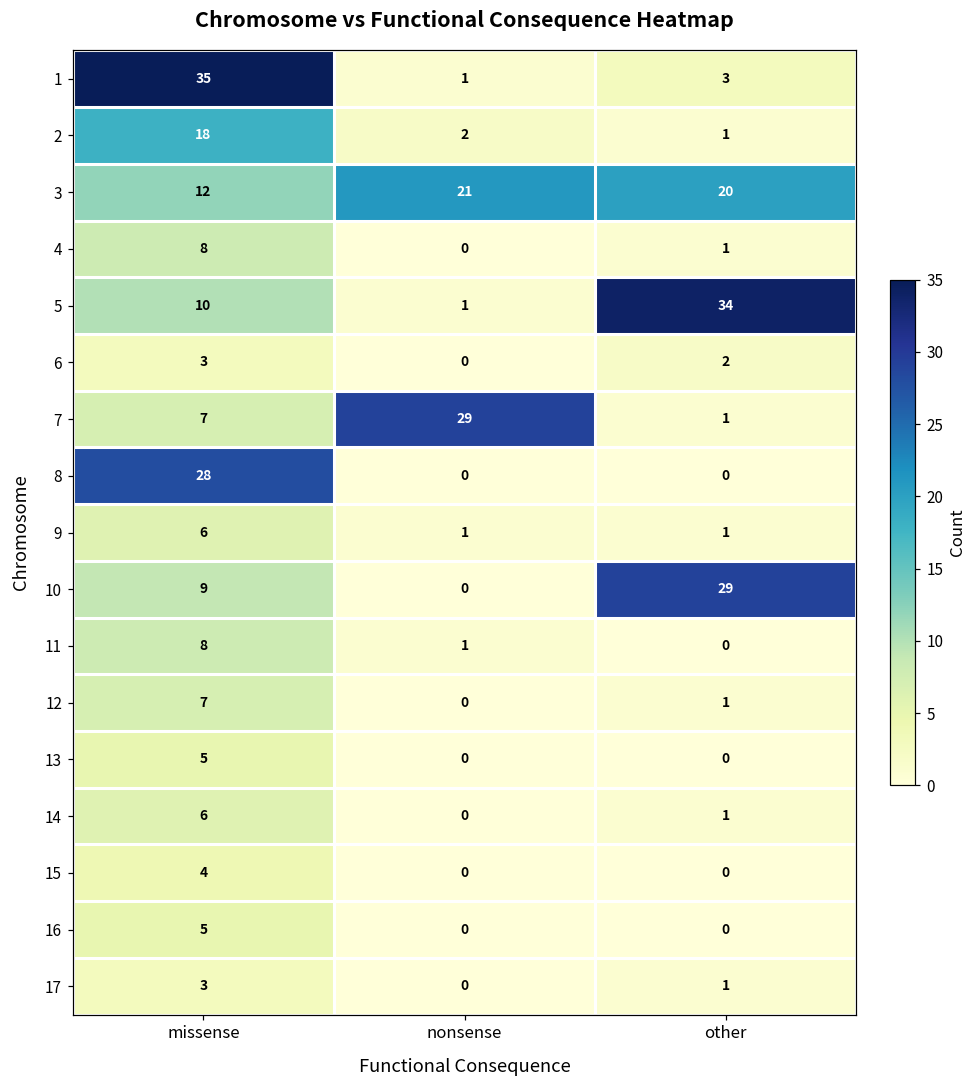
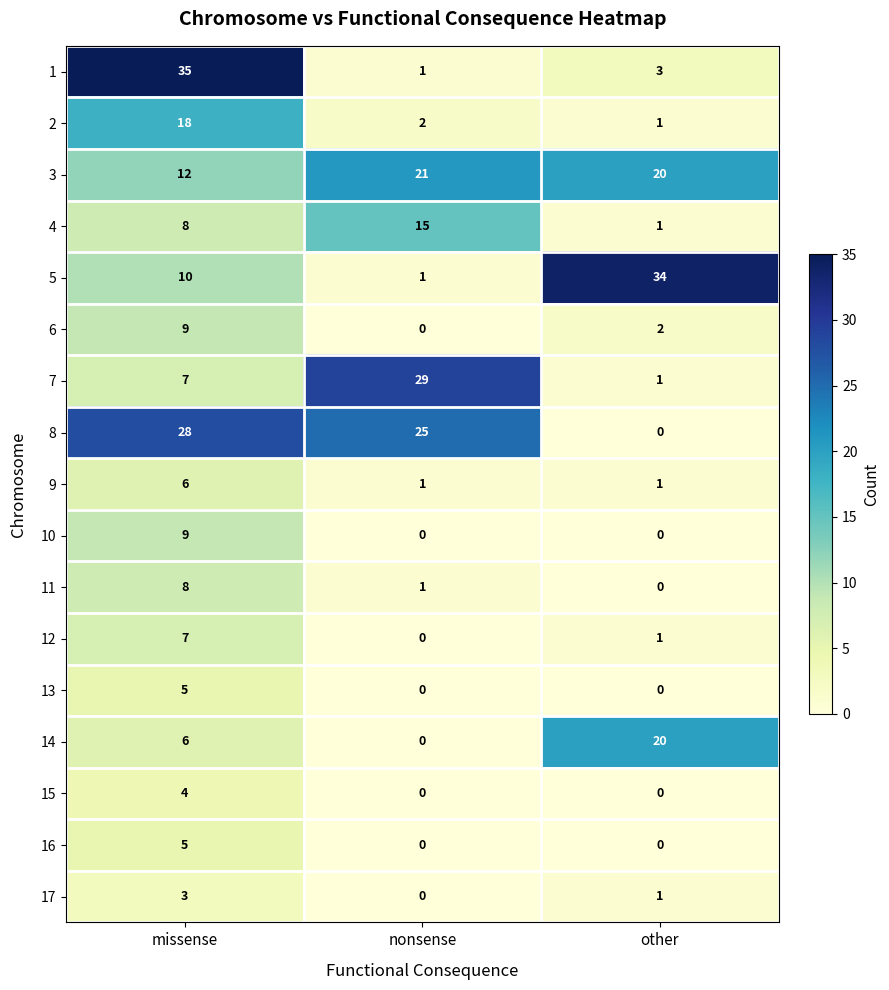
4, nonsense: 0 -> 15
6, missense: 3 -> 9
8, nonsense: 0 -> 25
10, other: 29 -> 0
14, other: 1 -> 20
